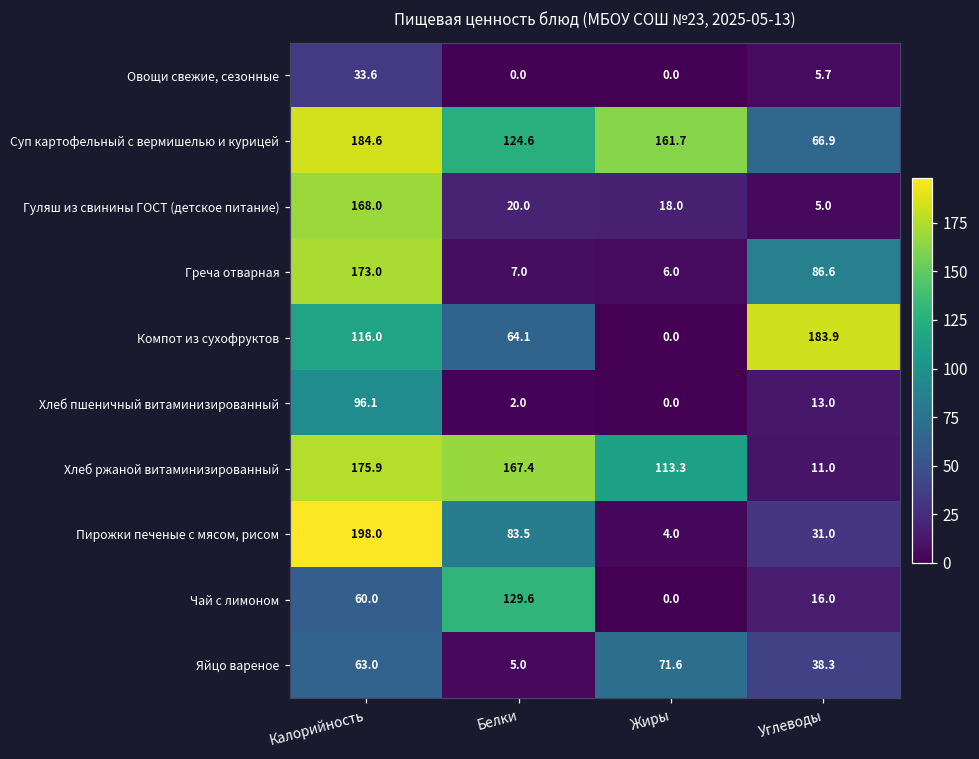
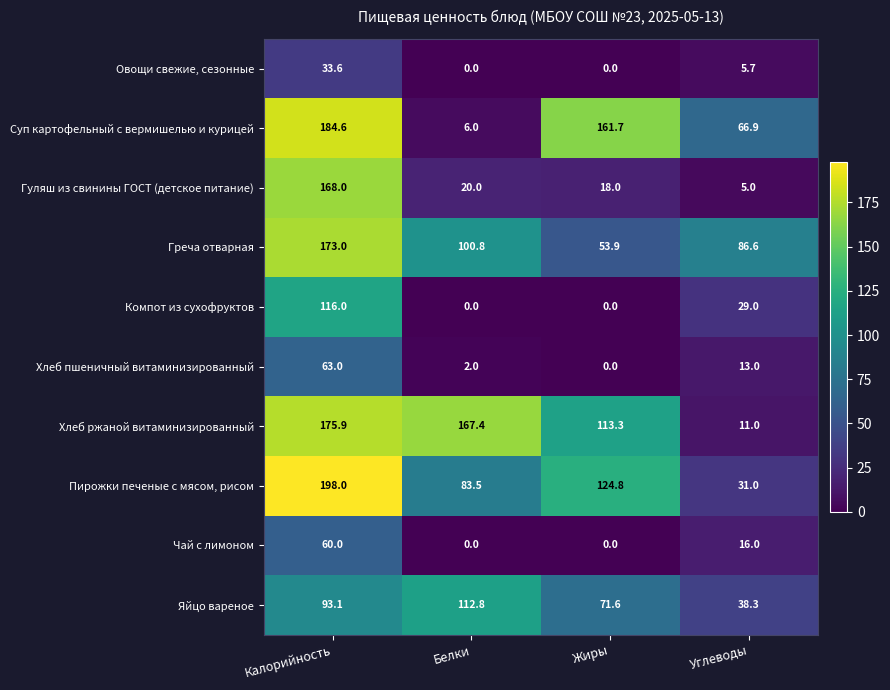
Суп картофельный с вермишелью и курицей, Белки: 124.6 -> 6.0
Греча отварная, Белки: 7.0 -> 100.8
Греча отварная, Жиры: 6.0 -> 53.9
Компот из сухофруктов, Белки: 64.1 -> 0.0
Компот из сухофруктов, Углеводы: 183.9 -> 29.0
Хлеб пшеничный витаминизированный, Калорийность: 96.1 -> 63.0
Пирожки печеные с мясом, рисом, Жиры: 4.0 -> 124.8
Чай с лимоном, Белки: 129.6 -> 0.0
Яйцо вареное, Калорийность: 63.0 -> 93.1
Яйцо вареное, Белки: 5.0 -> 112.8
